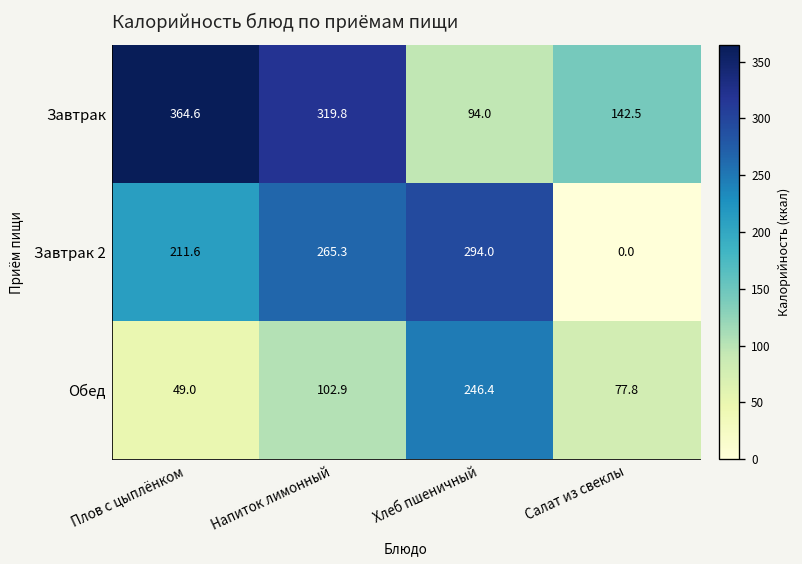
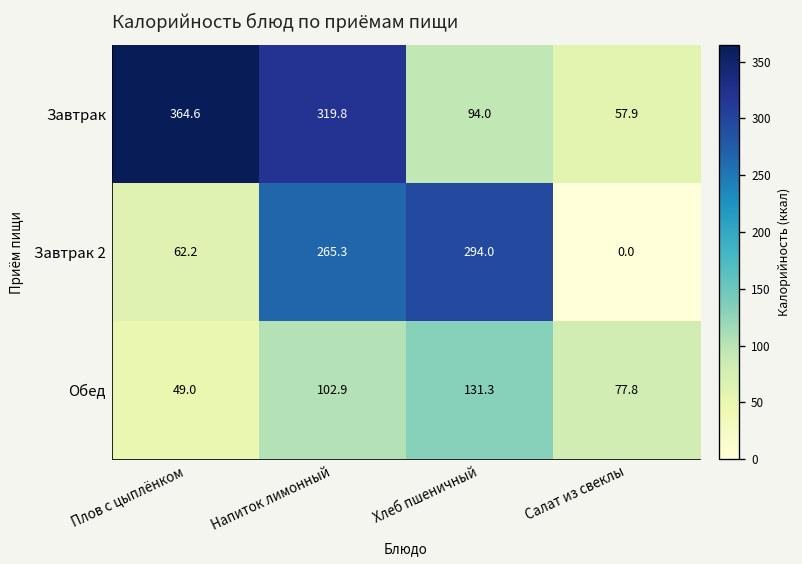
Завтрак, Салат из свеклы: 142.5 -> 57.9
Завтрак 2, Плов с цыплёнком: 211.6 -> 62.2
Обед, Хлеб пшеничный: 246.4 -> 131.3
